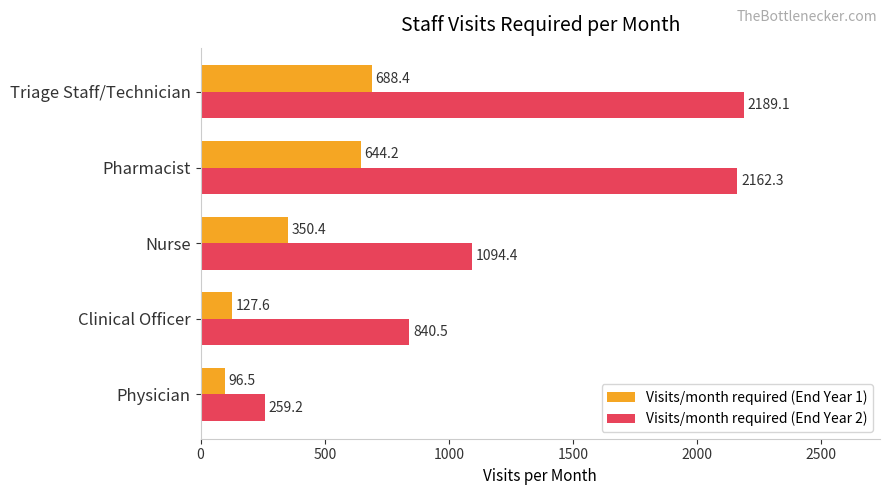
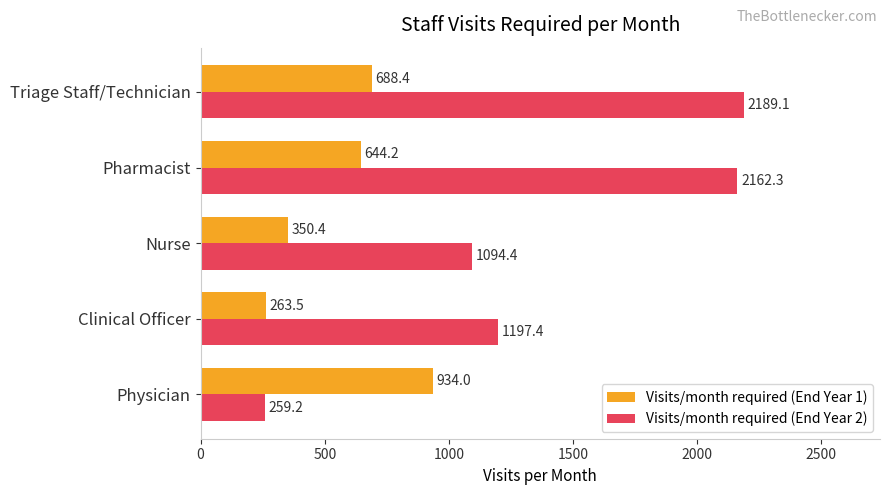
Visits/month required (End Year 1), Clinical Officer: 127.6 -> 263.5
Visits/month required (End Year 2), Clinical Officer: 840.5 -> 1197.4
Visits/month required (End Year 1), Physician: 96.5 -> 934.0
